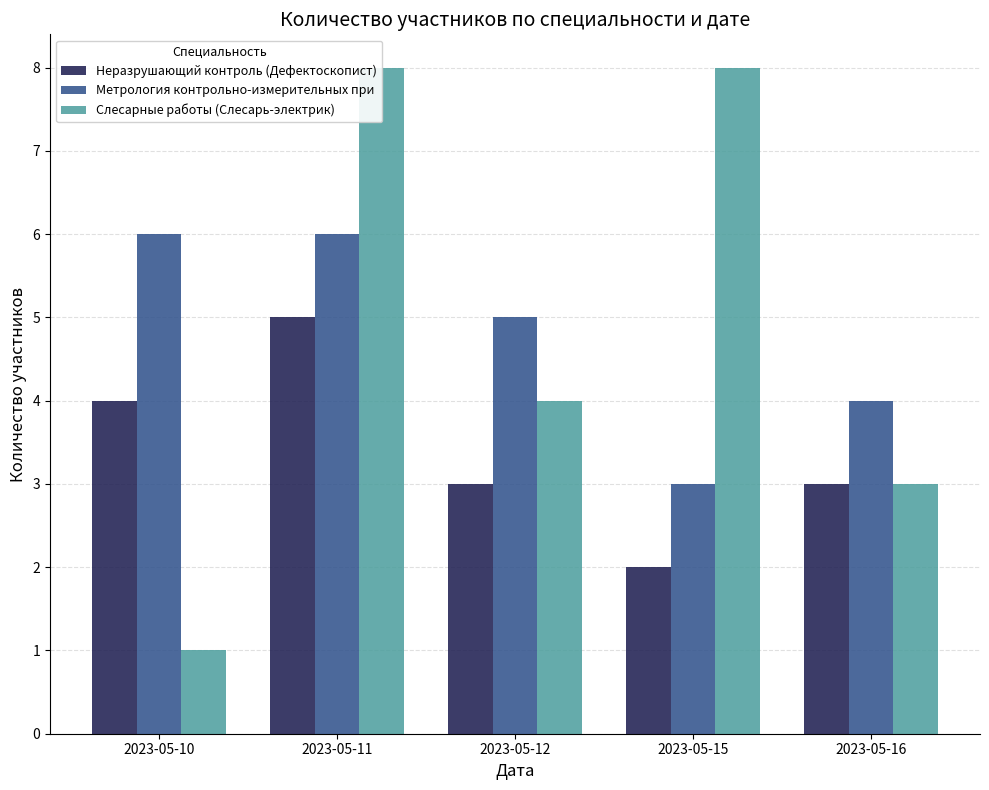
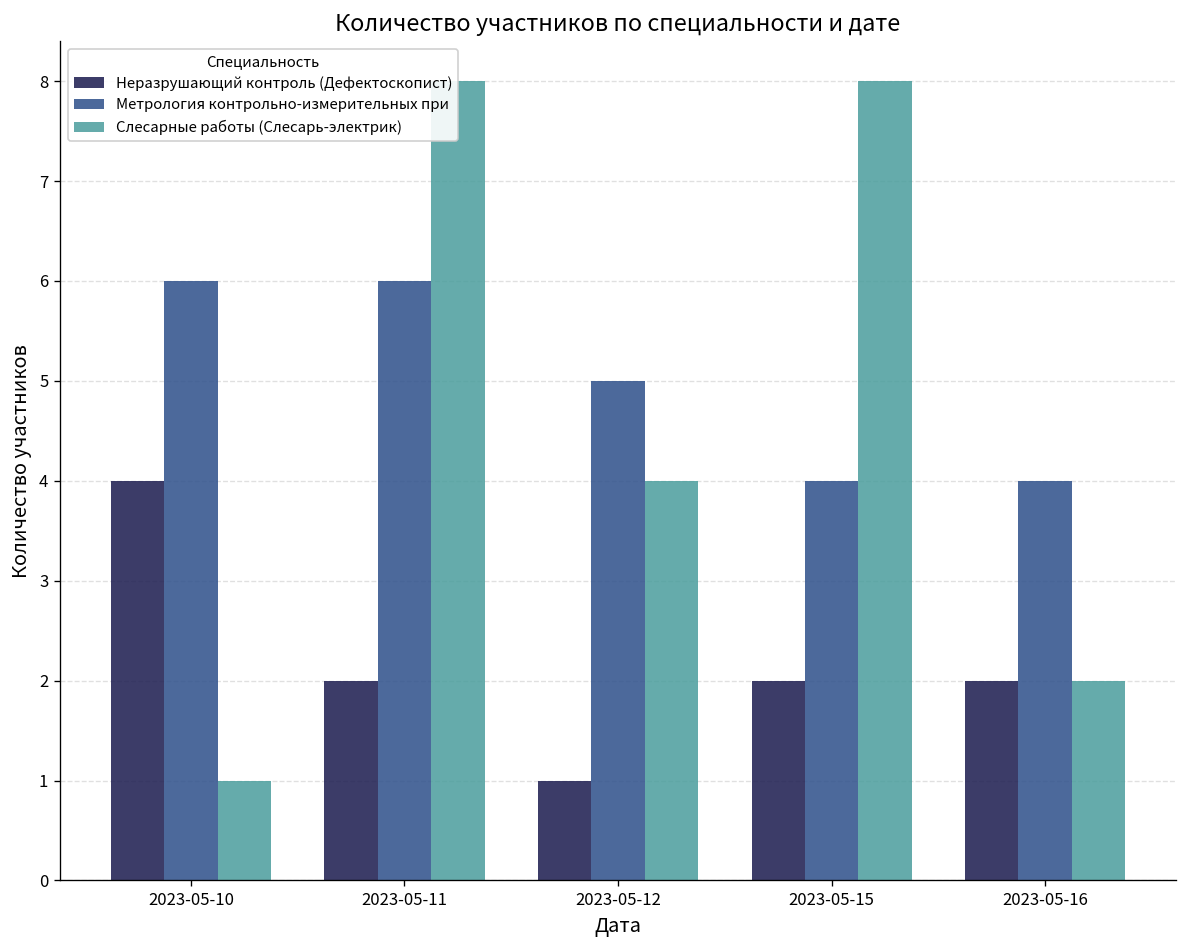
Неразрушающий контроль (Дефектоскопист), 2023-05-11: 5 -> 2
Неразрушающий контроль (Дефектоскопист), 2023-05-12: 3 -> 1
Метрология контрольно-измерительных при, 2023-05-15: 3 -> 4
Неразрушающий контроль (Дефектоскопист), 2023-05-16: 3 -> 2
Слесарные работы (Слесарь-электрик), 2023-05-16: 3 -> 2
